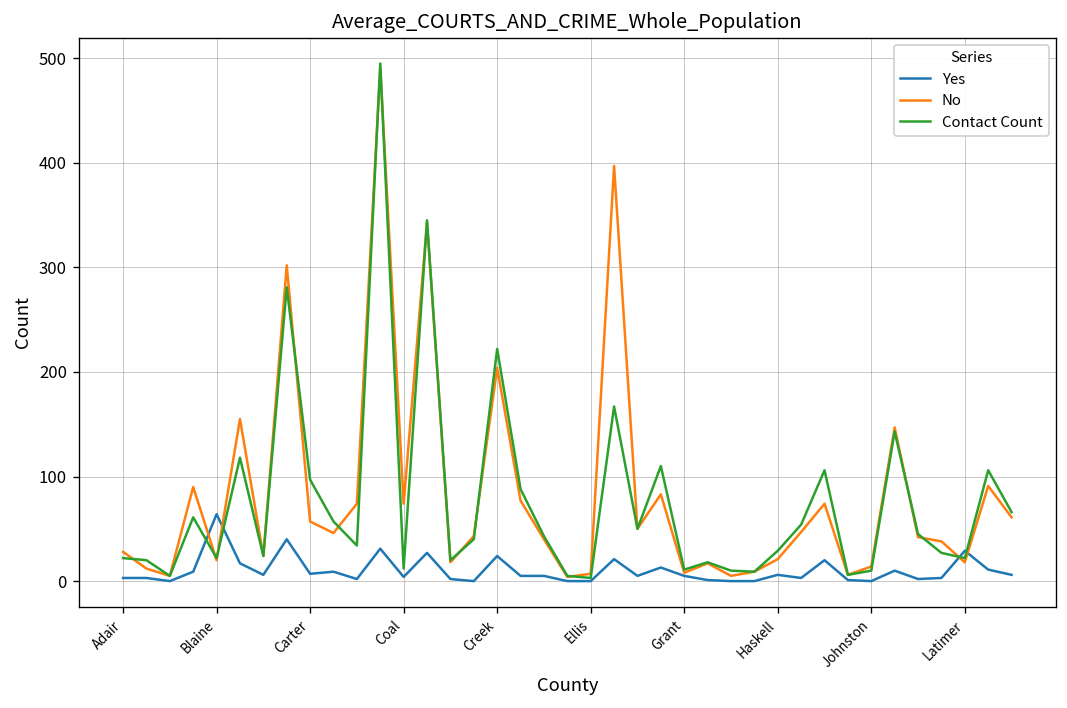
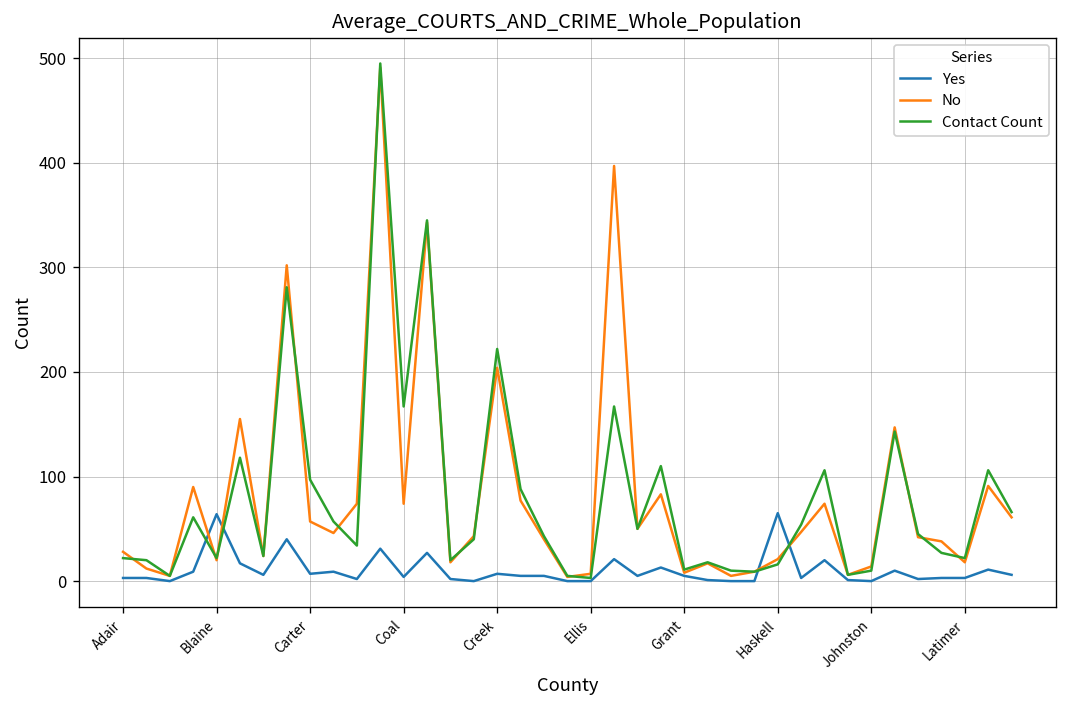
Contact Count, Coal: 10 -> 170
Yes, Creek: 20 -> 10
Yes, Haskell: 10 -> 70
Contact Count, Haskell: 30 -> 20
Yes, Latimer: 30 -> 0
